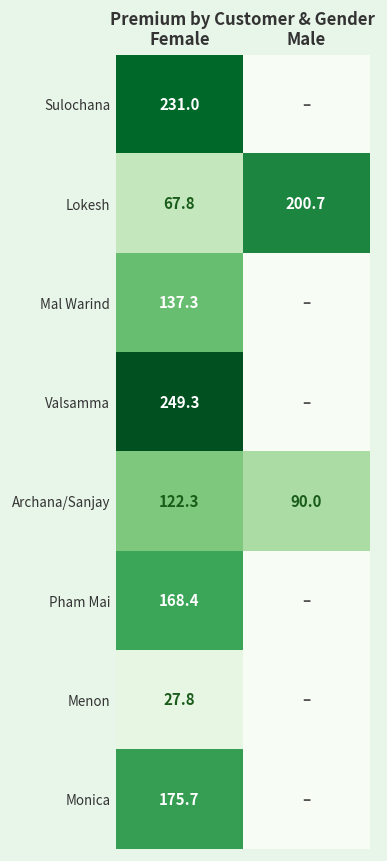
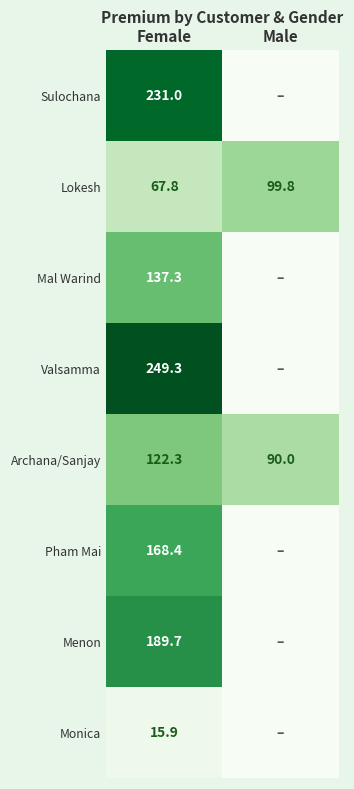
Lokesh, Male: 200.7 -> 99.8
Menon, Female: 27.8 -> 189.7
Monica, Female: 175.7 -> 15.9
